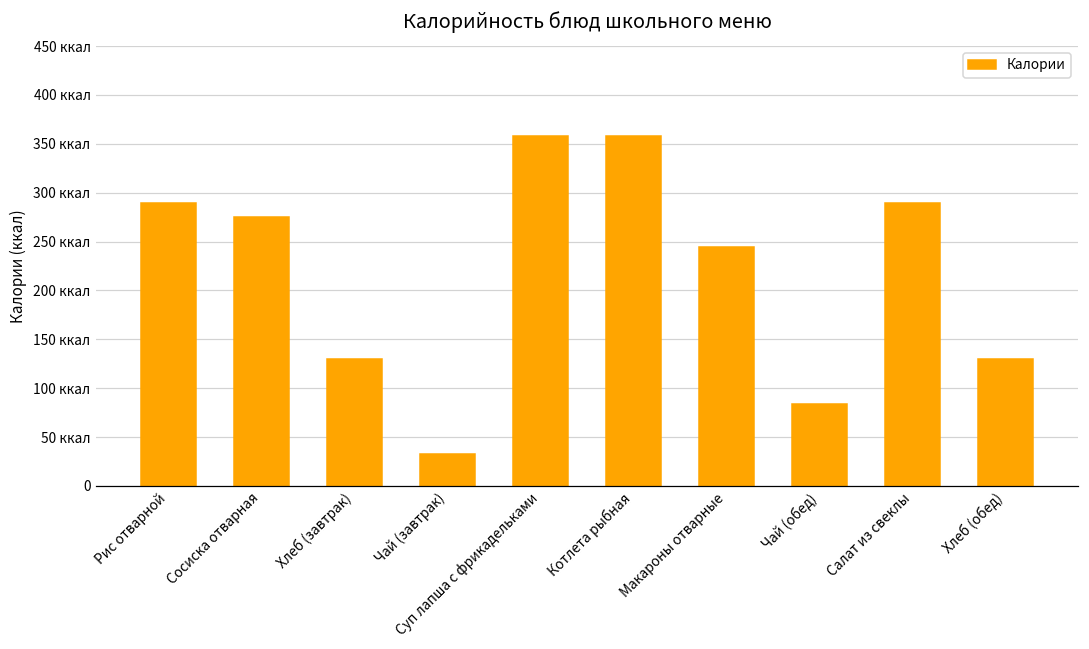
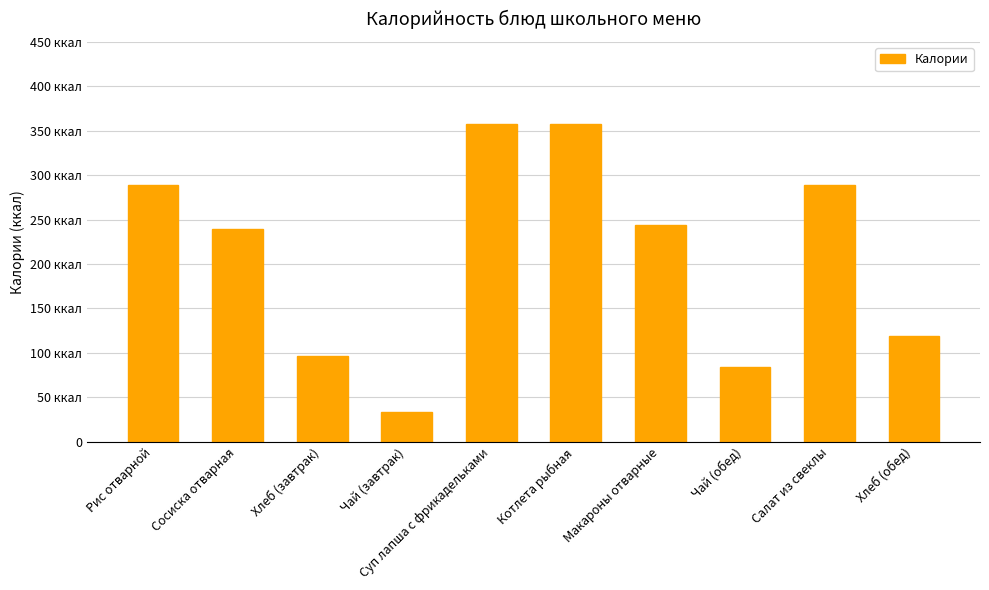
Сосиска отварная: 280 ккал -> 240 ккал
Хлеб (завтрак): 130 ккал -> 100 ккал
Хлеб (обед): 130 ккал -> 120 ккал
